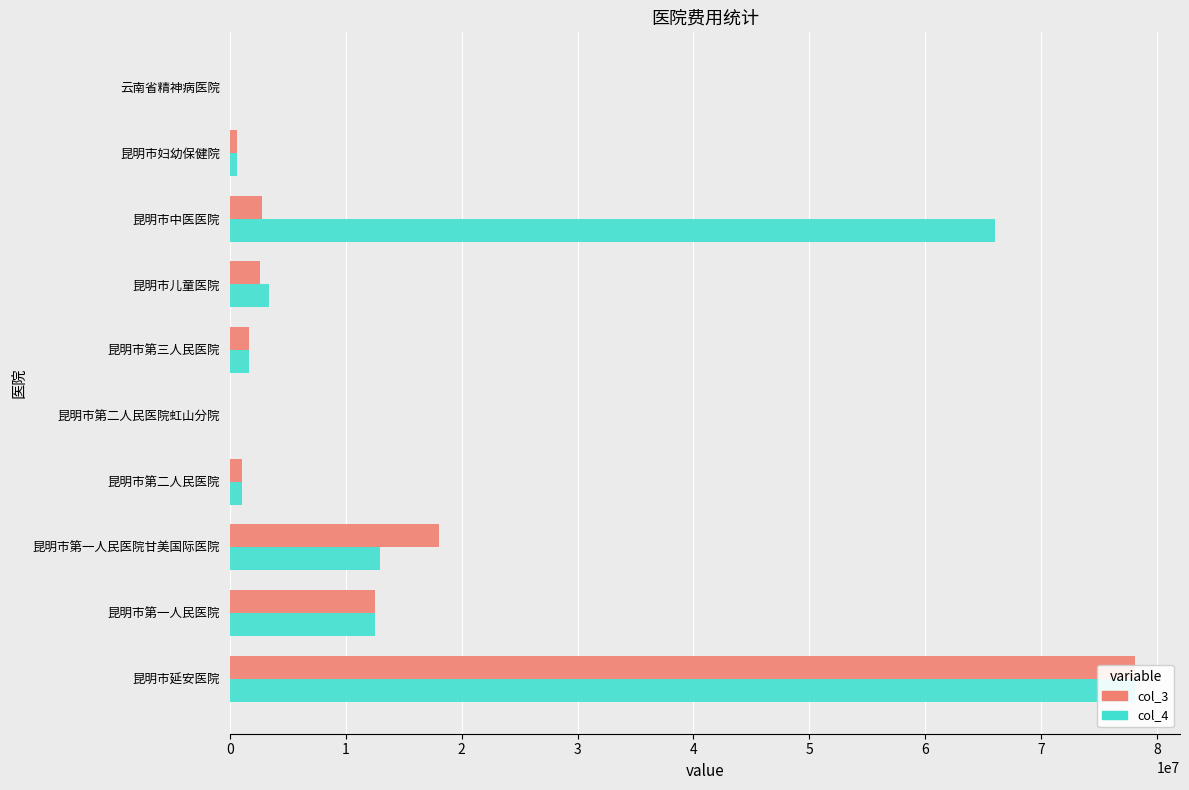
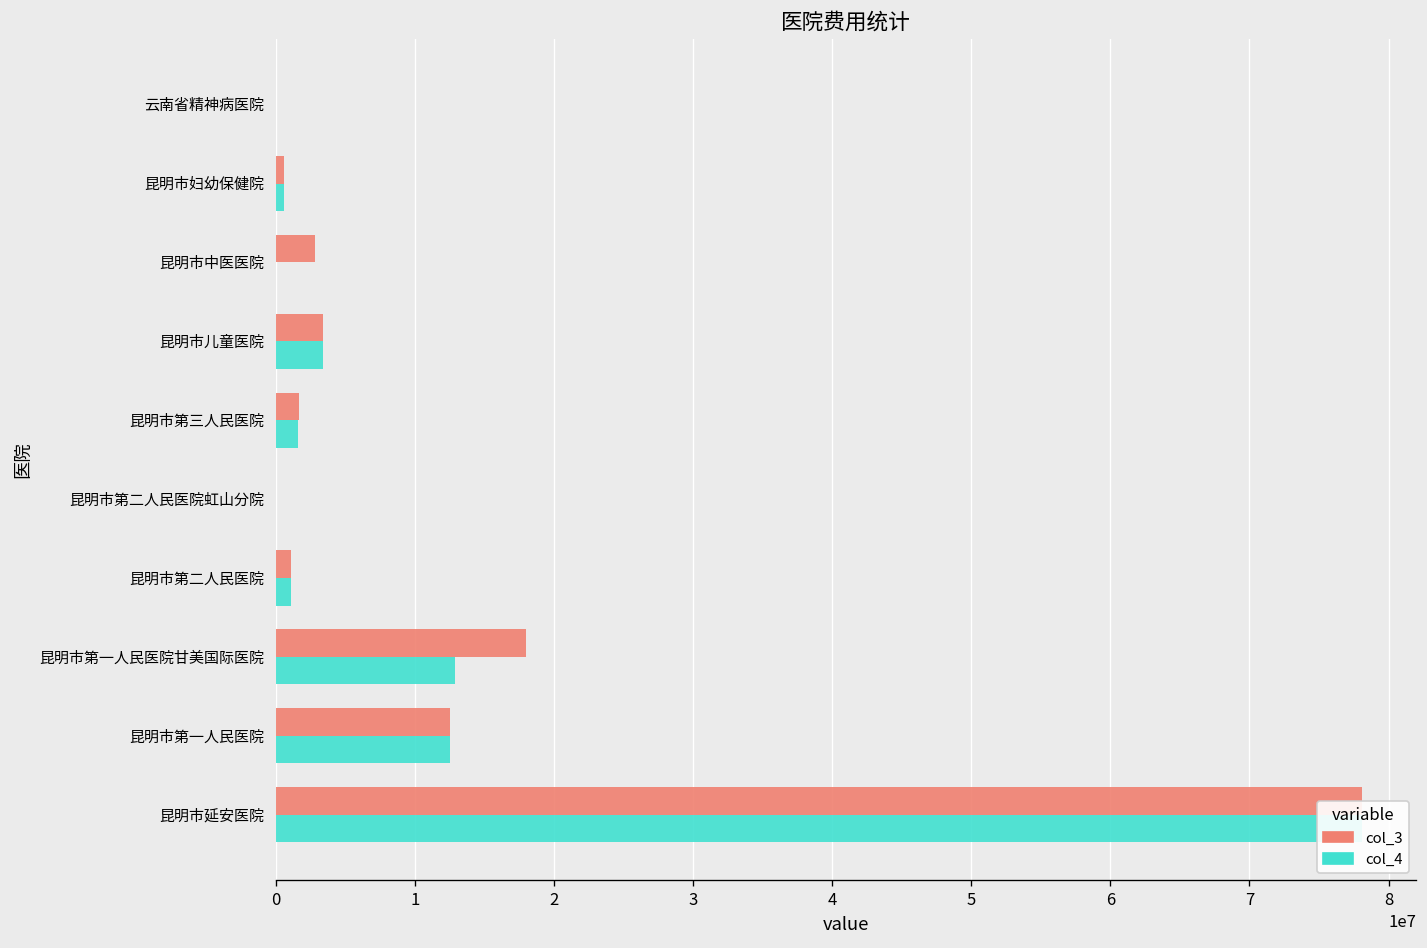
col_4, 昆明市中医医院: 66000000 -> 0
col_3, 昆明市儿童医院: 2600000 -> 3400000
